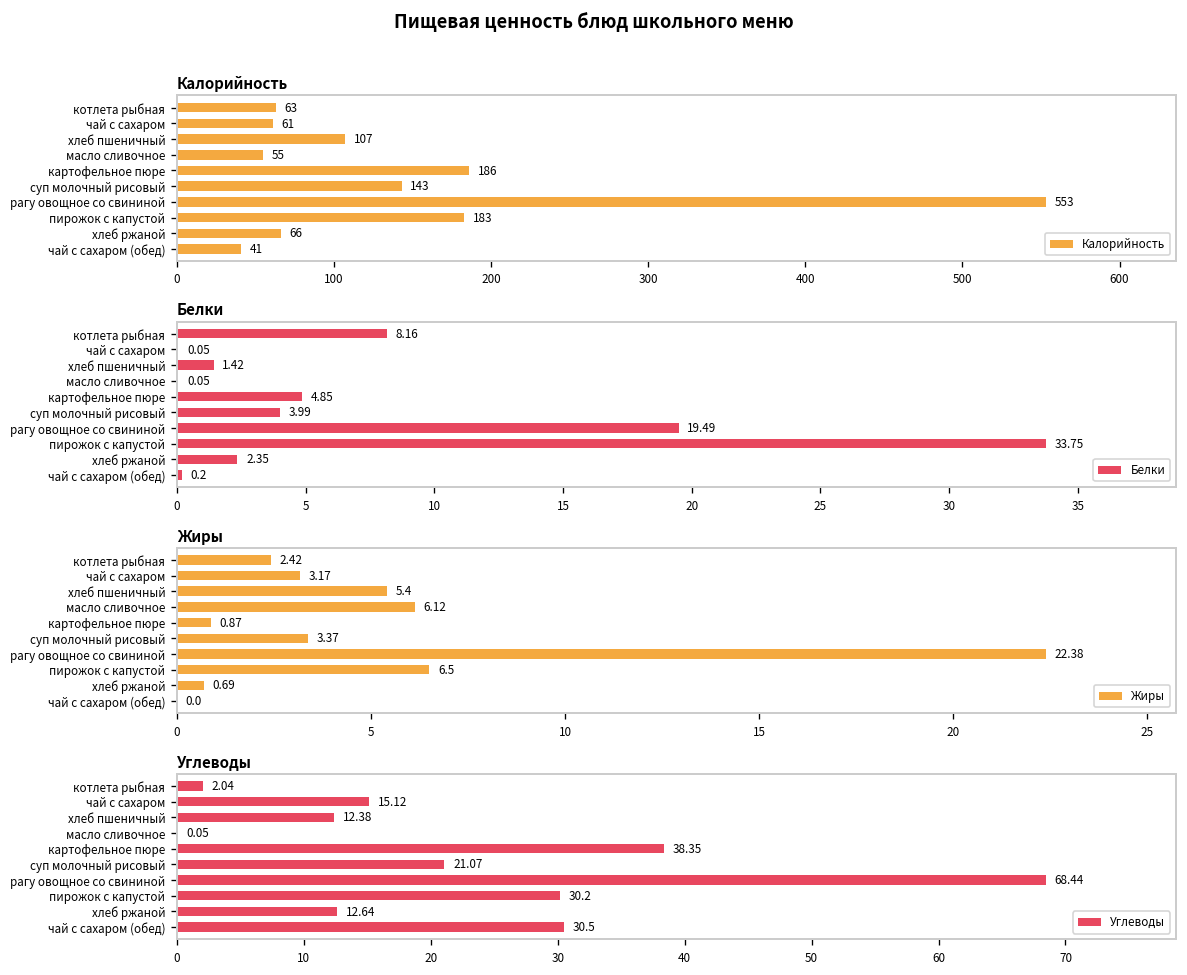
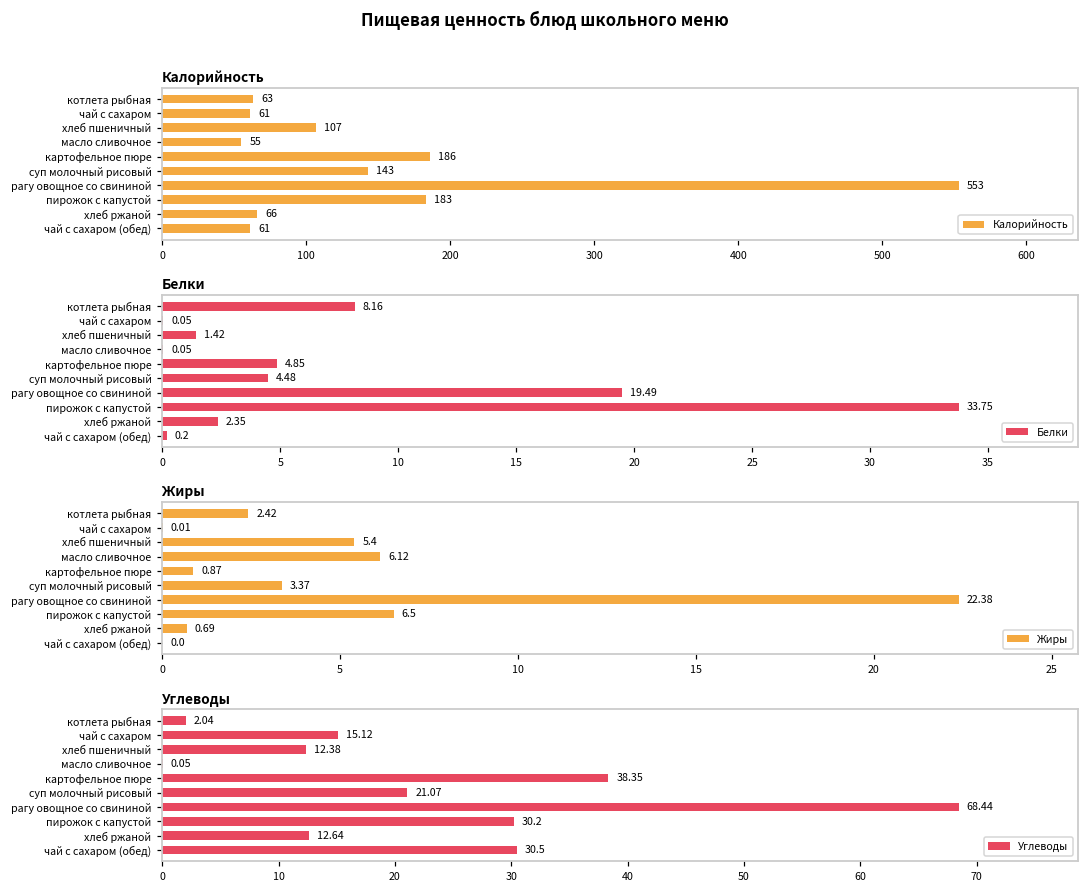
Калорийность, чай с сахаром (обед): 41 -> 61
Белки, суп молочный рисовый: 3.99 -> 4.48
Жиры, чай с сахаром: 3.17 -> 0.01
